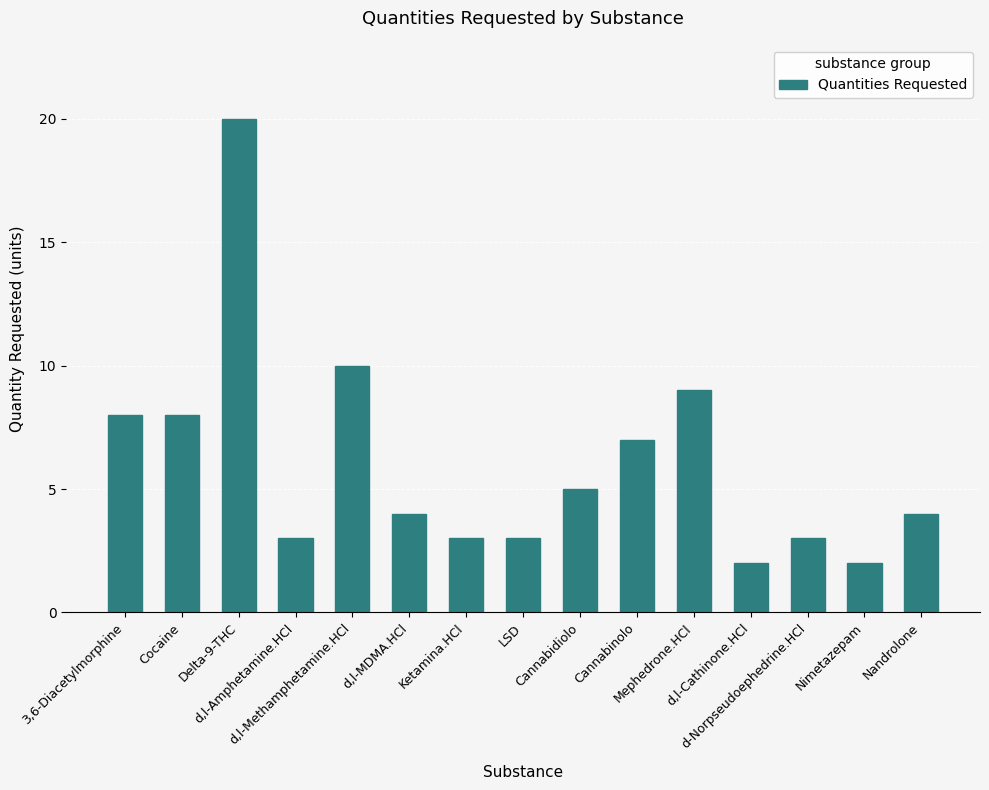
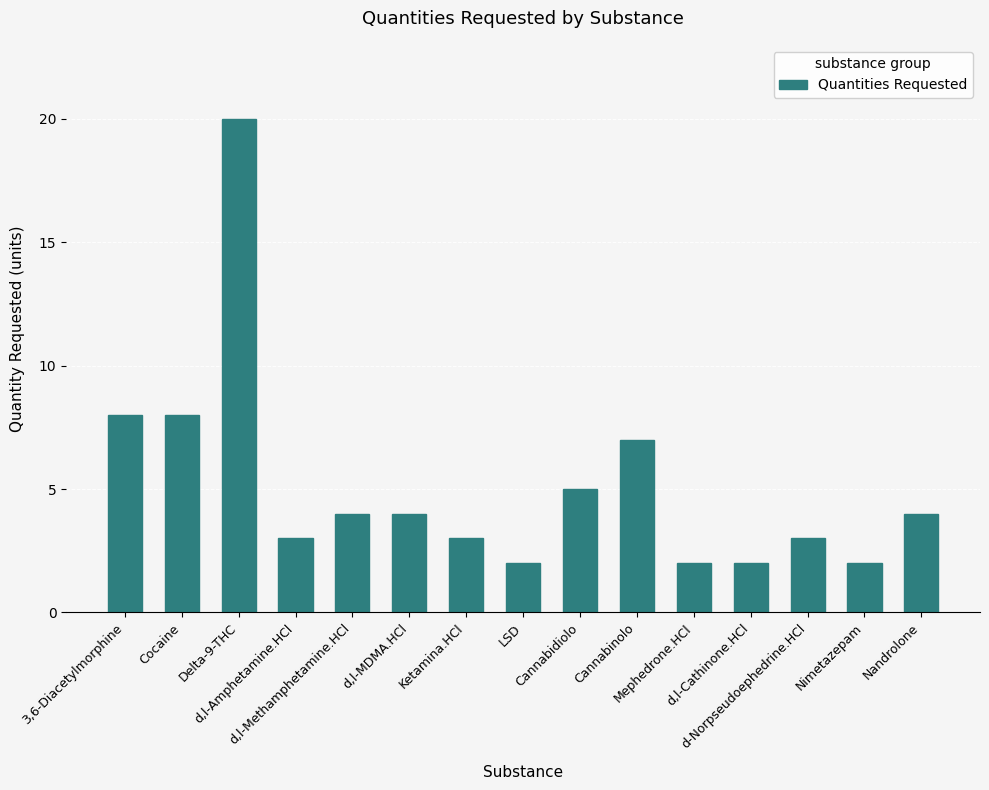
d,l-Methamphetamine.HCl: 10 -> 4
LSD: 3 -> 2
Mephedrone.HCl: 9 -> 2
